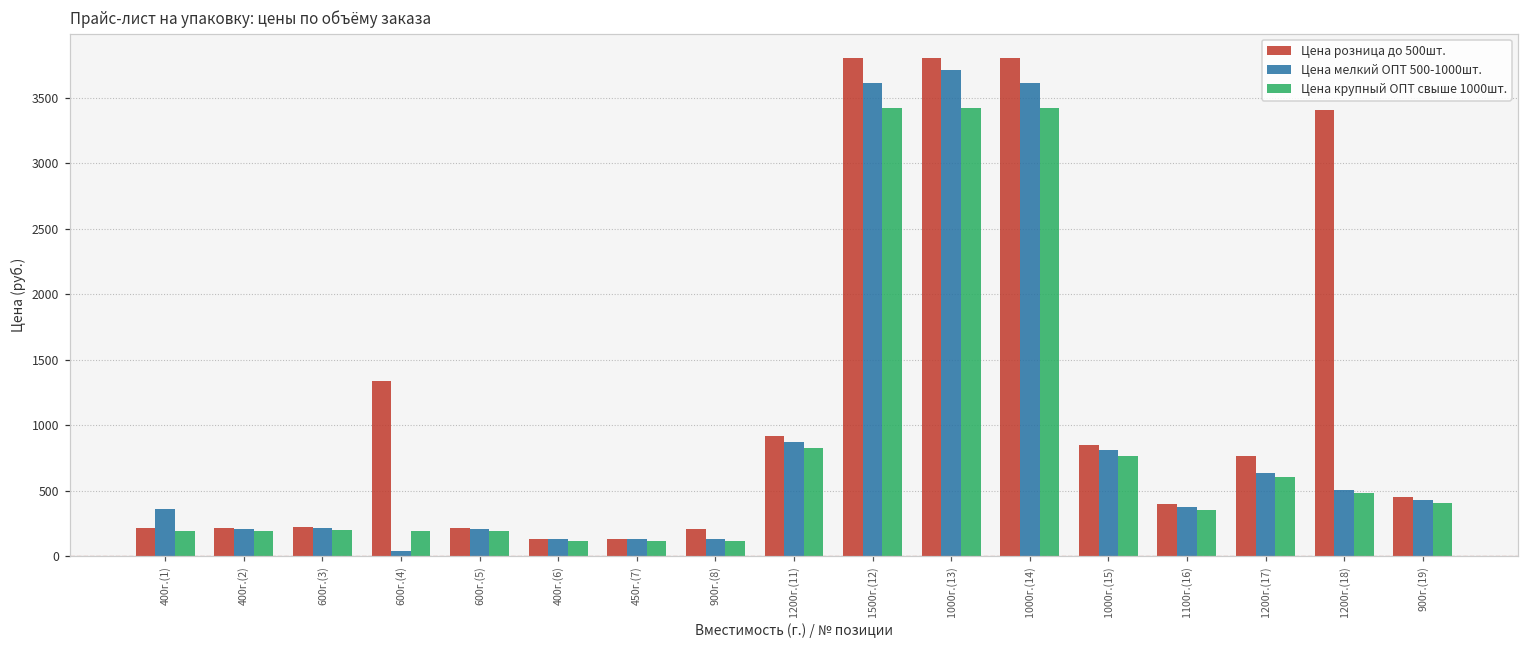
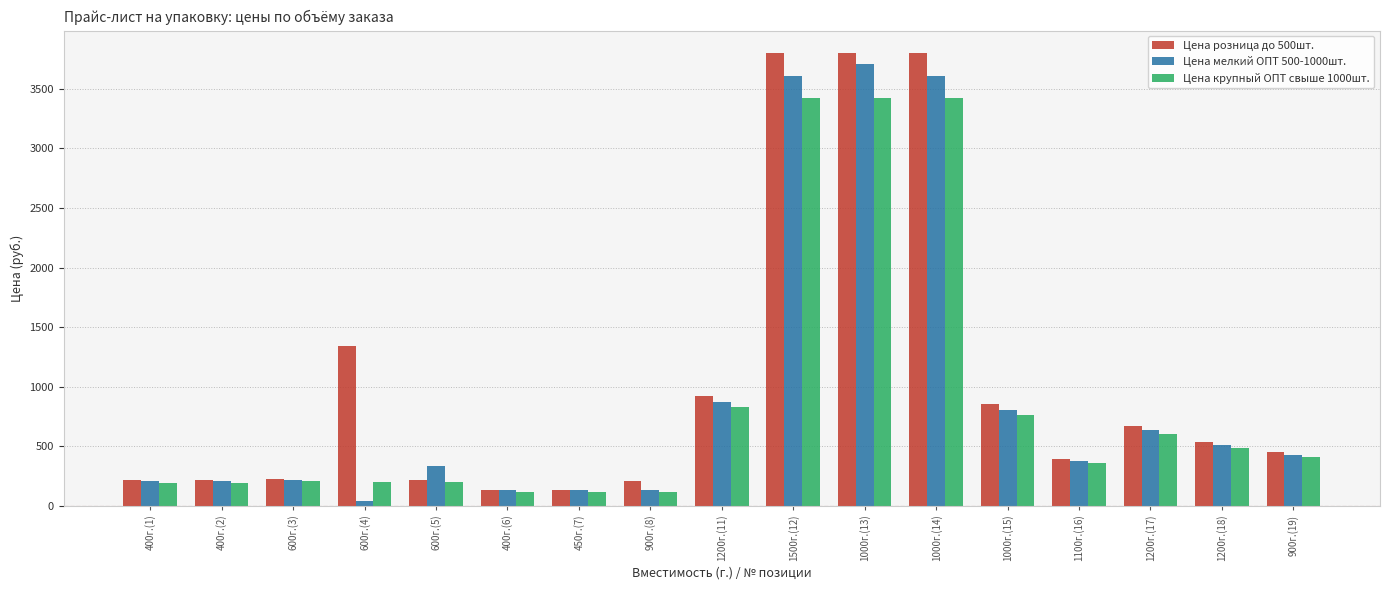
Цена мелкий ОПТ 500-1000шт., 400г.(1): 360 -> 200
Цена мелкий ОПТ 500-1000шт., 600г.(5): 210 -> 330
Цена розница до 500шт., 1200г.(17): 760 -> 670
Цена розница до 500шт., 1200г.(18): 3410 -> 540
